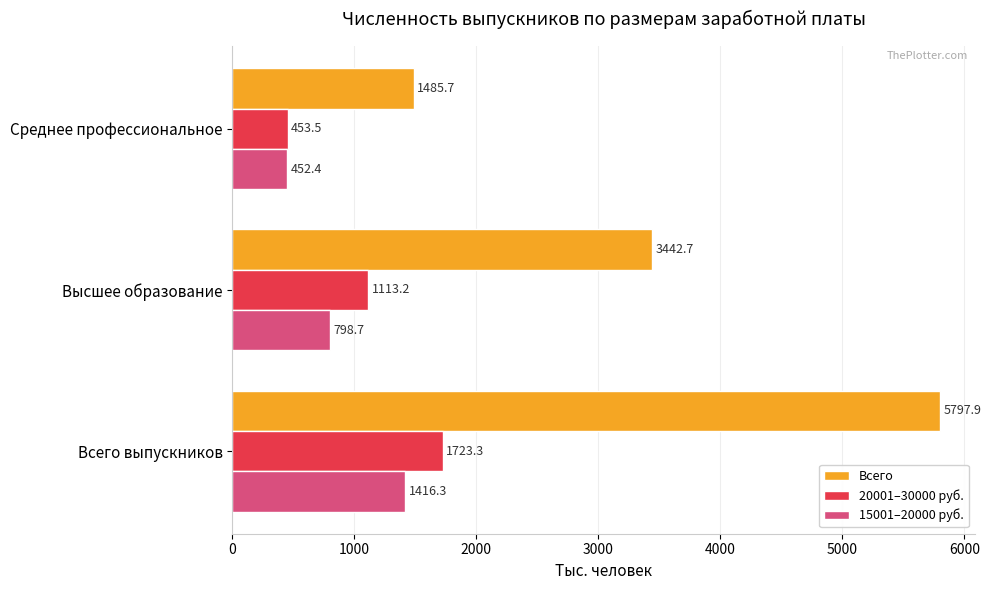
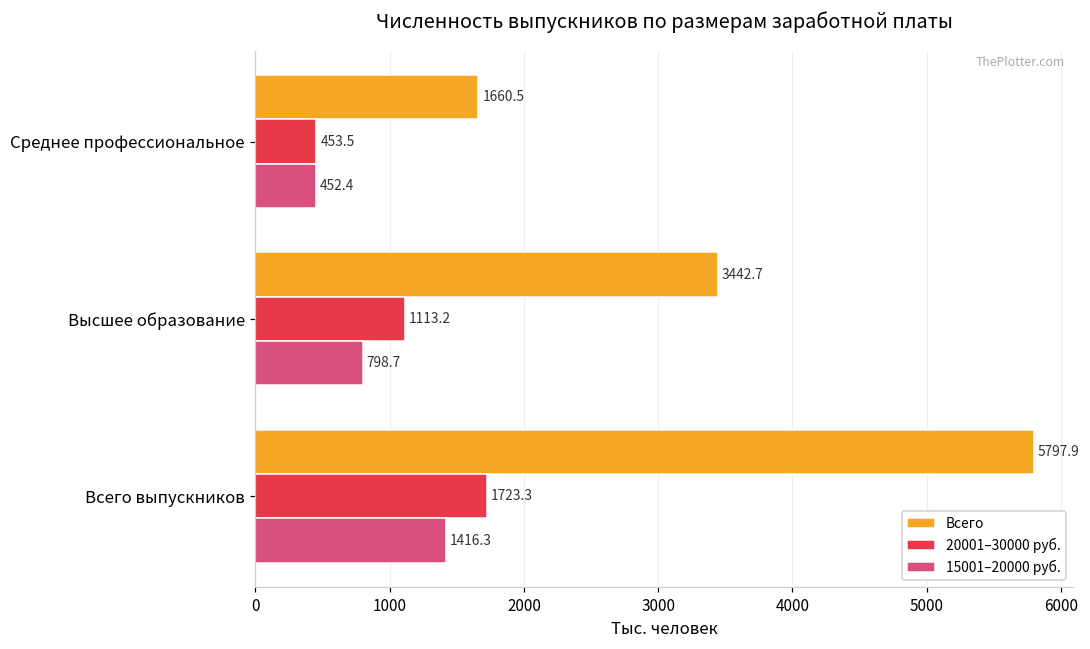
Всего, Среднее профессиональное: 1485.7 -> 1660.5
